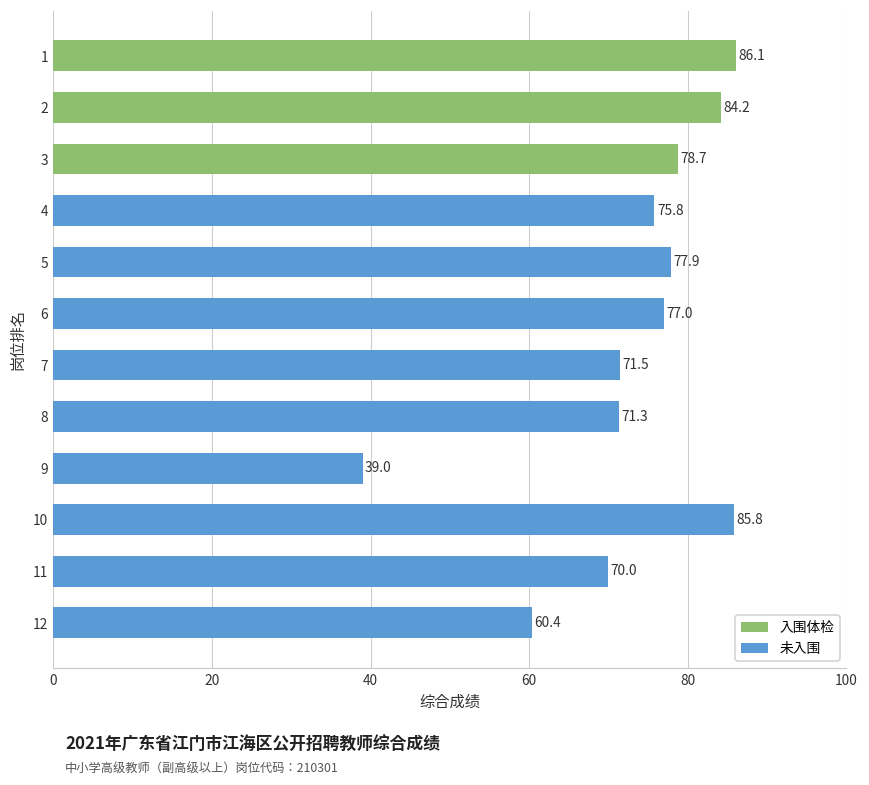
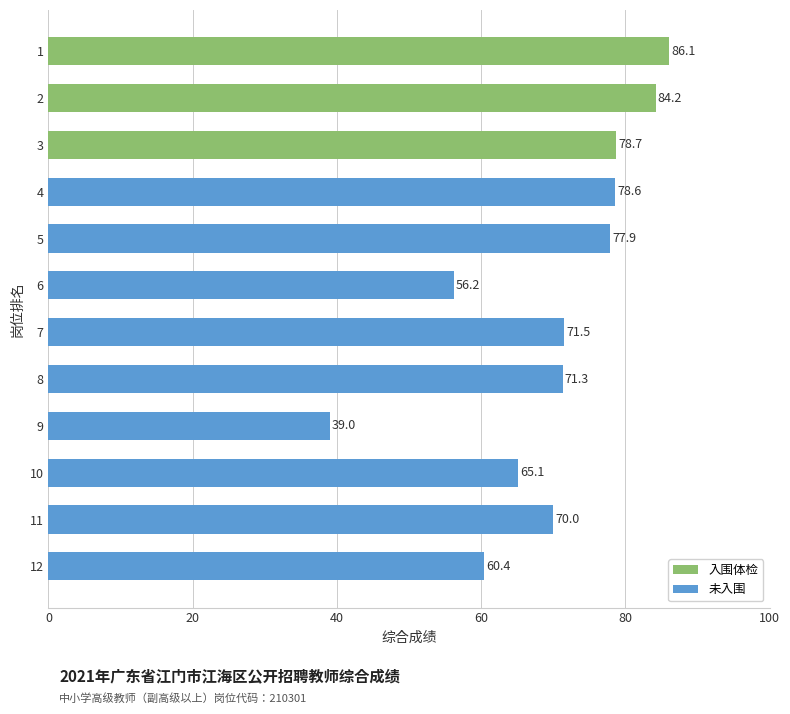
4: 75.8 -> 78.6
6: 77.0 -> 56.2
10: 85.8 -> 65.1
